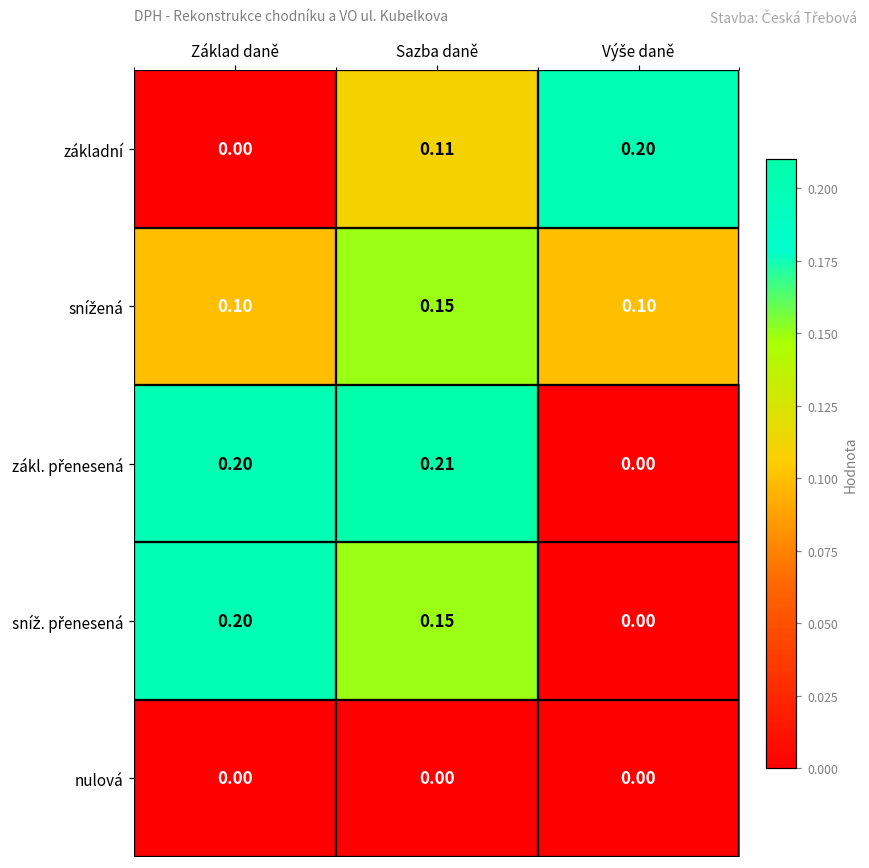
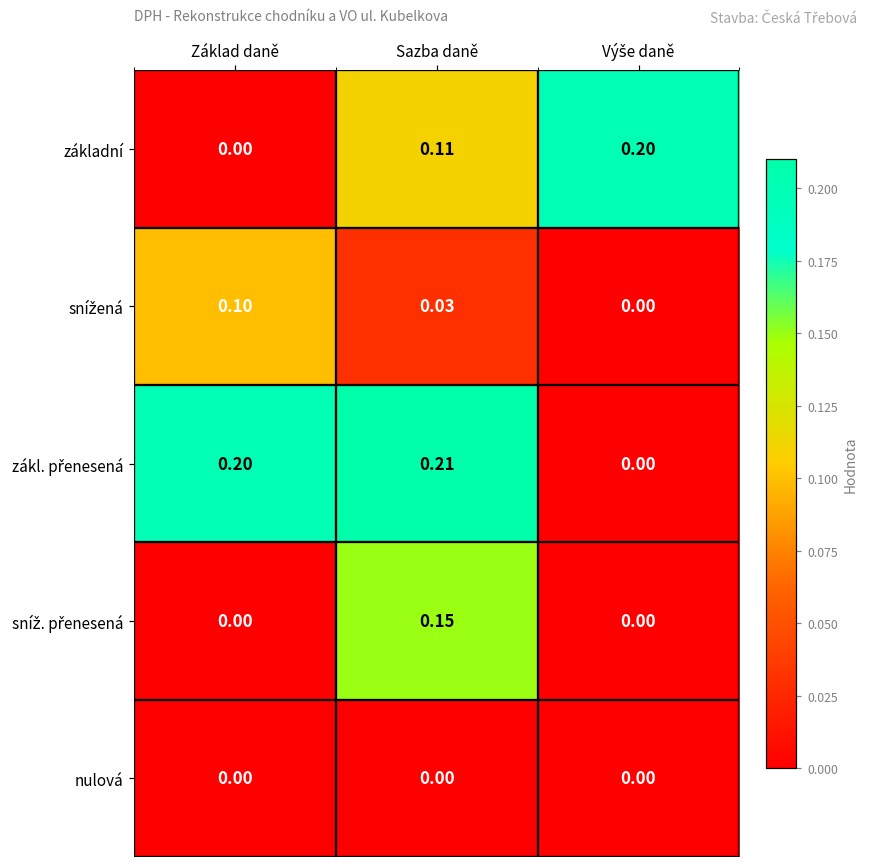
snížená, Sazba daně: 0.15 -> 0.03
snížená, Výše daně: 0.10 -> 0.00
sníž. přenesená, Základ daně: 0.20 -> 0.00
